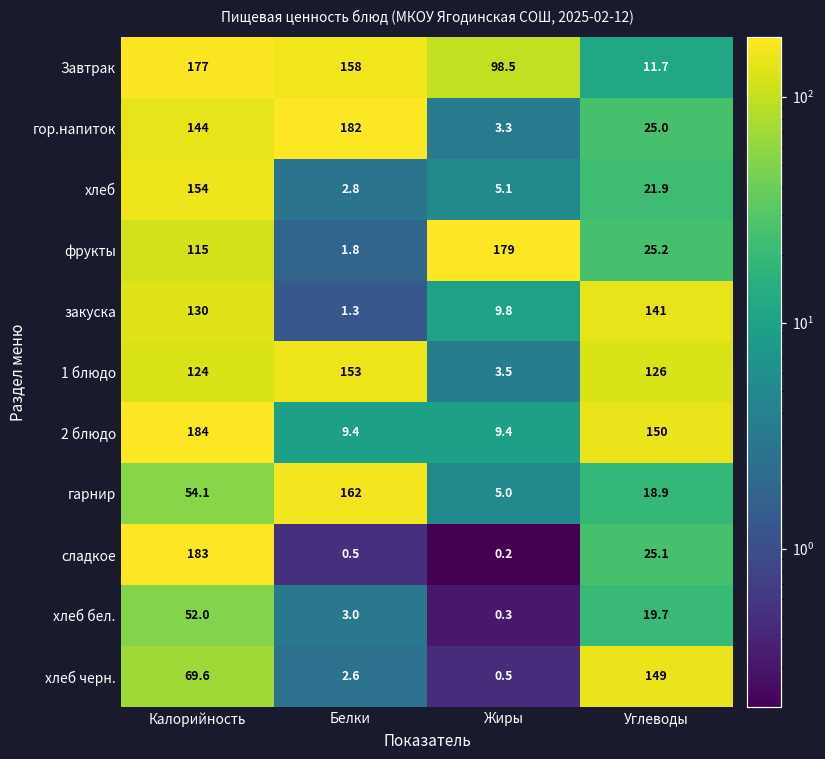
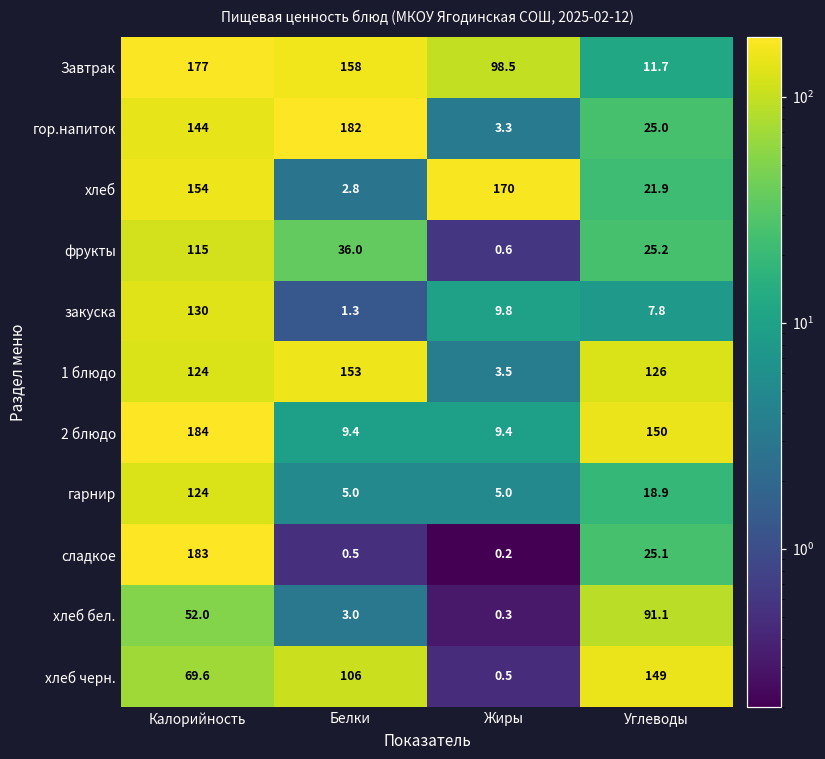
хлеб, Жиры: 5.1 -> 170
фрукты, Белки: 1.8 -> 36.0
фрукты, Жиры: 179 -> 0.6
закуска, Углеводы: 141 -> 7.8
гарнир, Калорийность: 54.1 -> 124
гарнир, Белки: 162 -> 5.0
хлеб бел., Углеводы: 19.7 -> 91.1
хлеб черн., Белки: 2.6 -> 106
